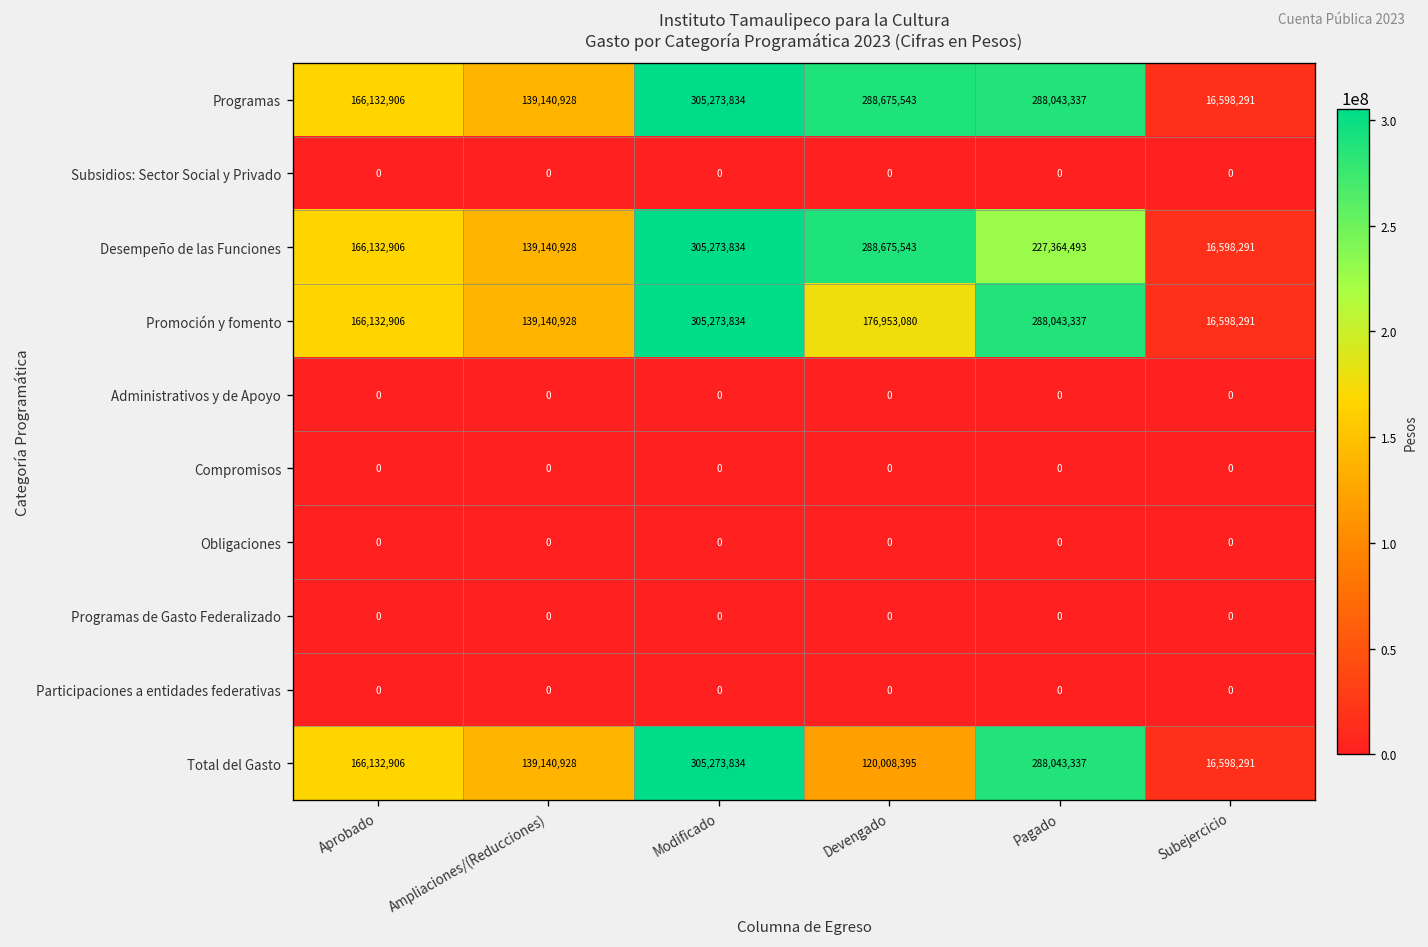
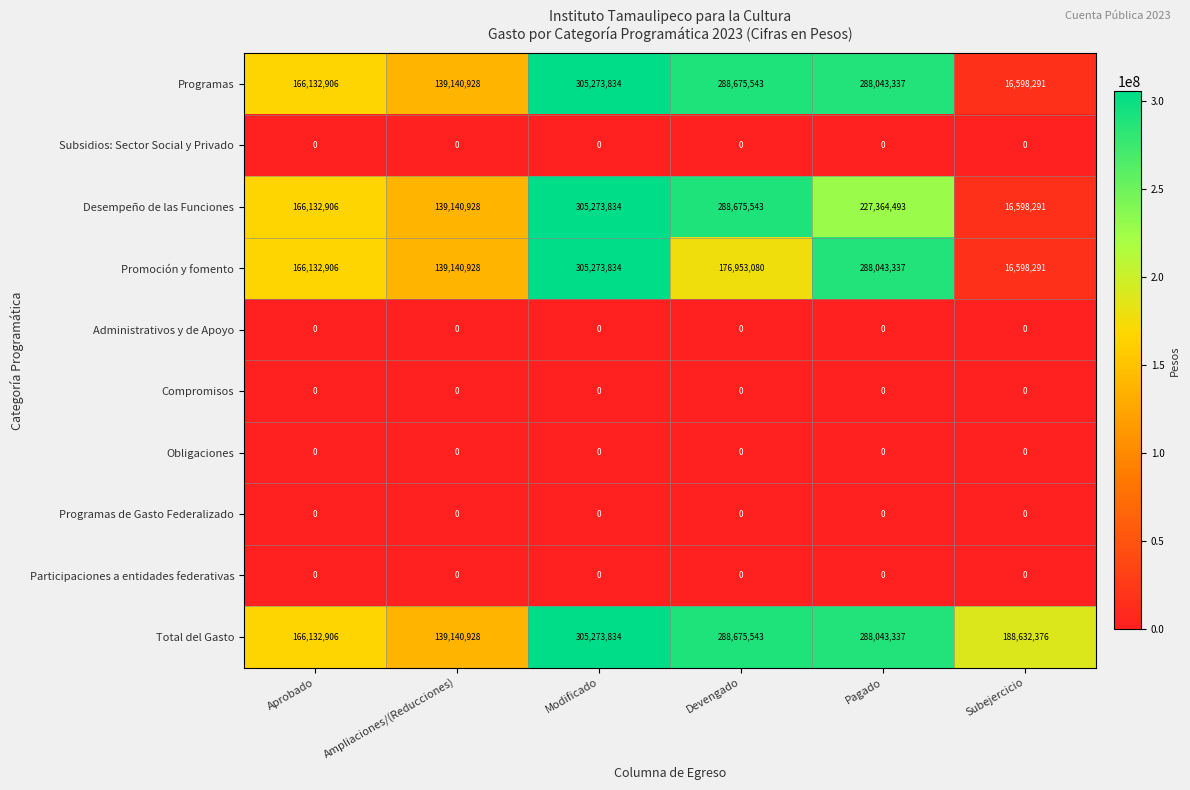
Total del Gasto, Devengado: 120,008,395 -> 288,675,543
Total del Gasto, Subejercicio: 16,598,291 -> 188,632,376
